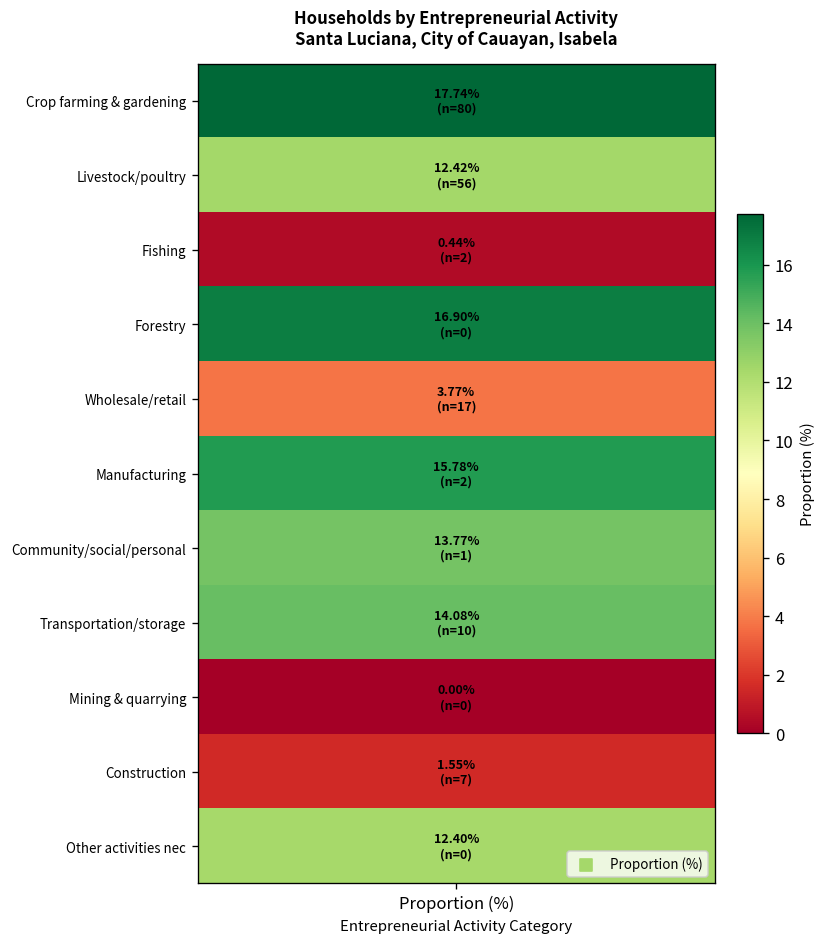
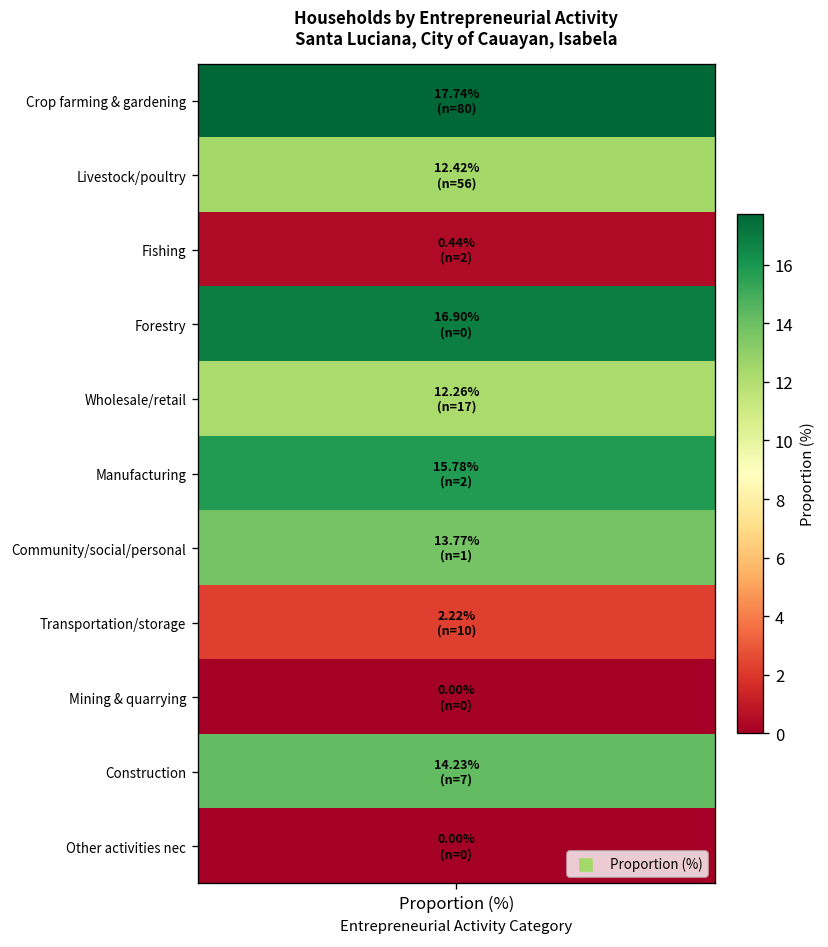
Wholesale/retail, Proportion (%): 3.77% -> 12.26%
Transportation/storage, Proportion (%): 14.08% -> 2.22%
Construction, Proportion (%): 1.55% -> 14.23%
Other activities nec, Proportion (%): 12.40% -> 0.00%
